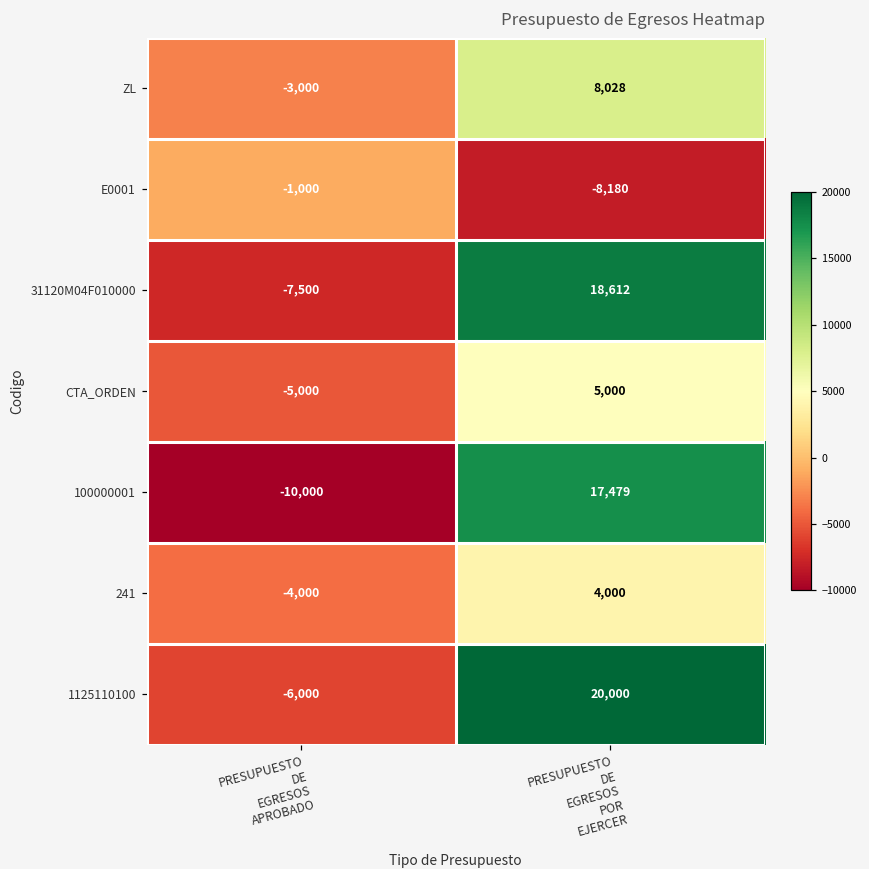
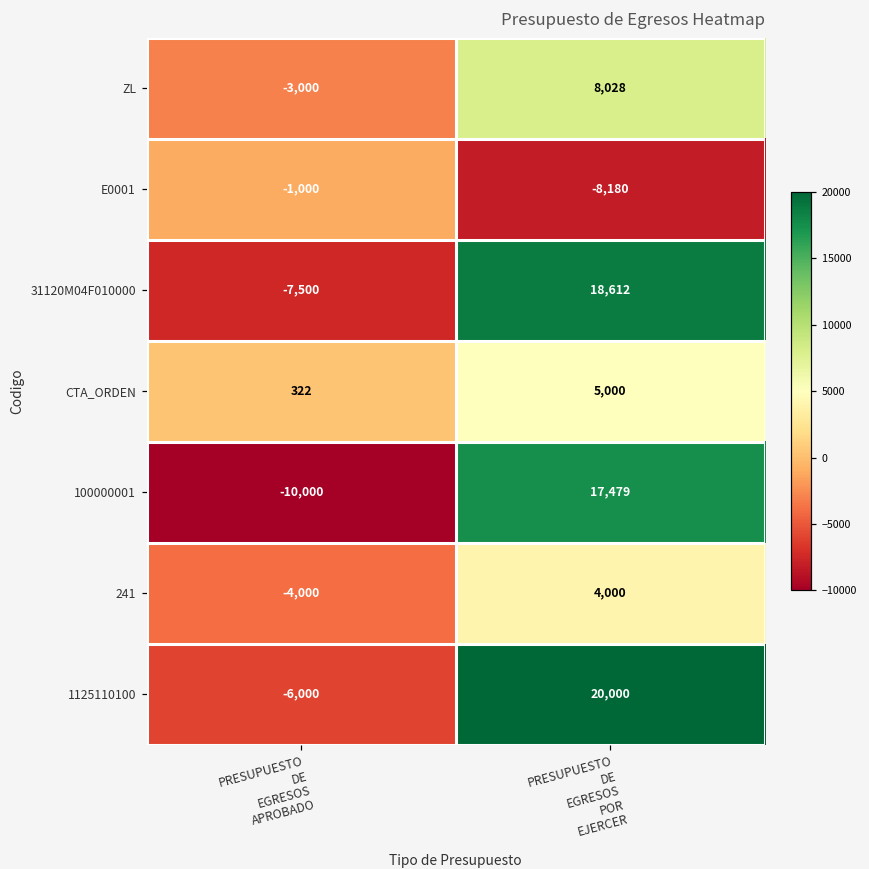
CTA_ORDEN, PRESUPUESTO DE EGRESOS APROBADO: -5,000 -> 322
